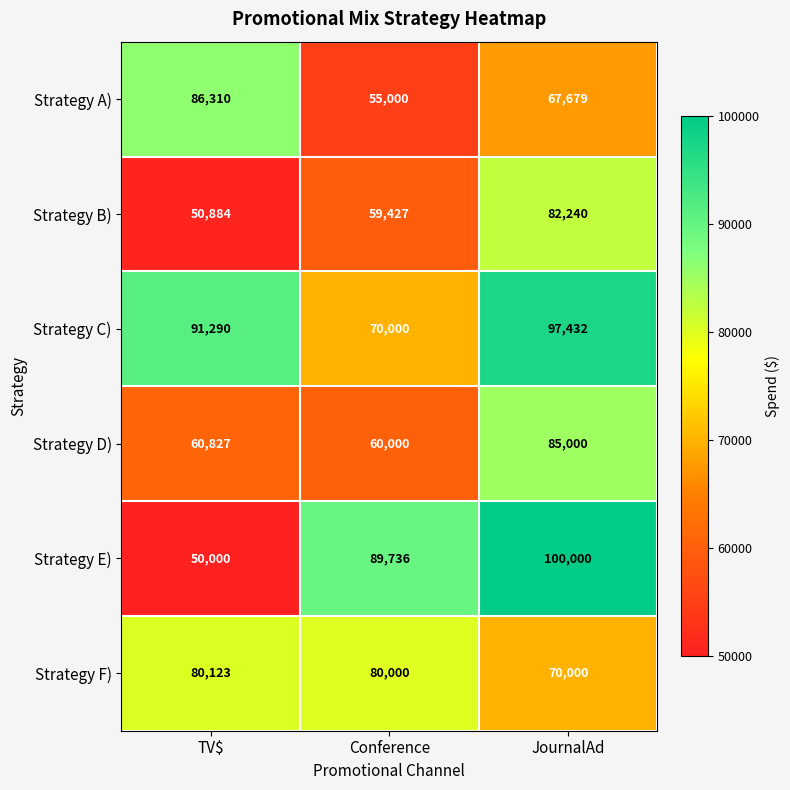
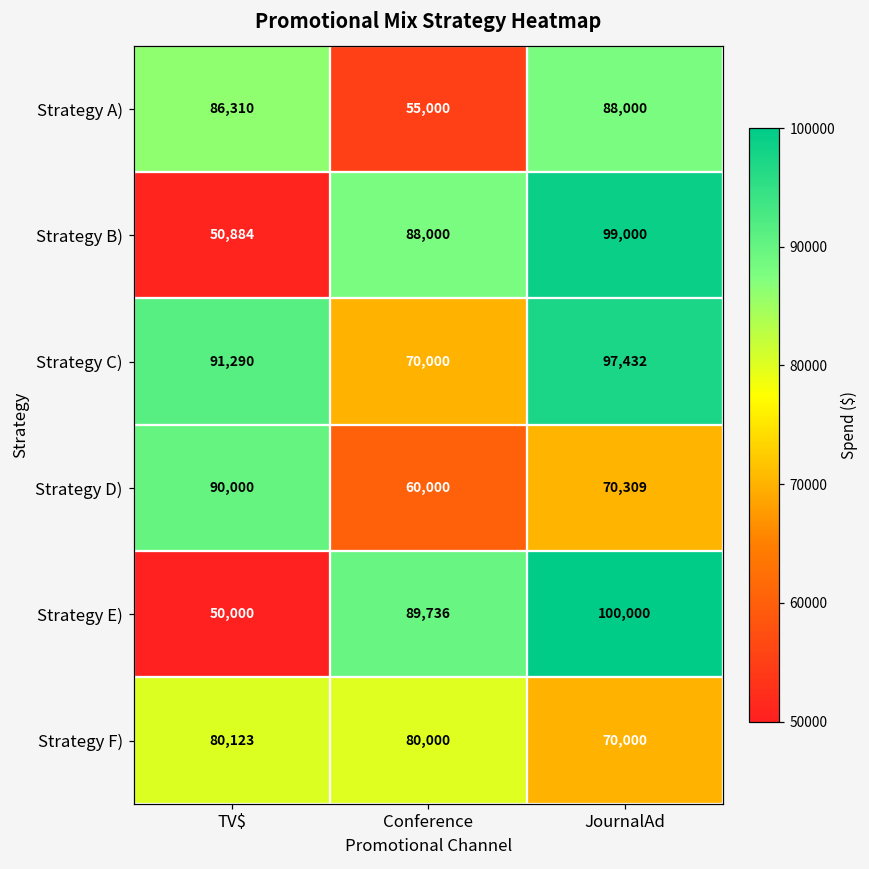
Strategy A), JournalAd: 67,679 -> 88,000
Strategy B), Conference: 59,427 -> 88,000
Strategy B), JournalAd: 82,240 -> 99,000
Strategy D), TV$: 60,827 -> 90,000
Strategy D), JournalAd: 85,000 -> 70,309
